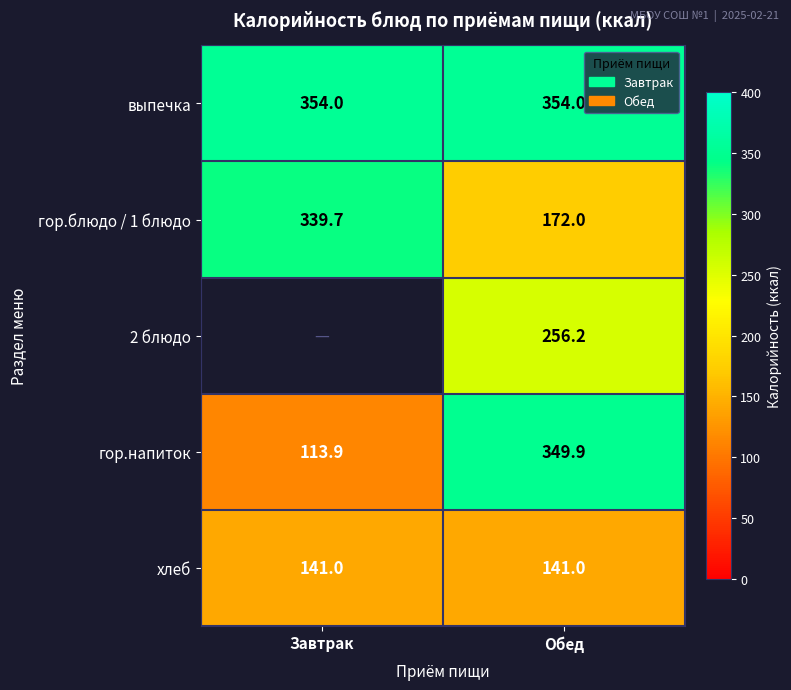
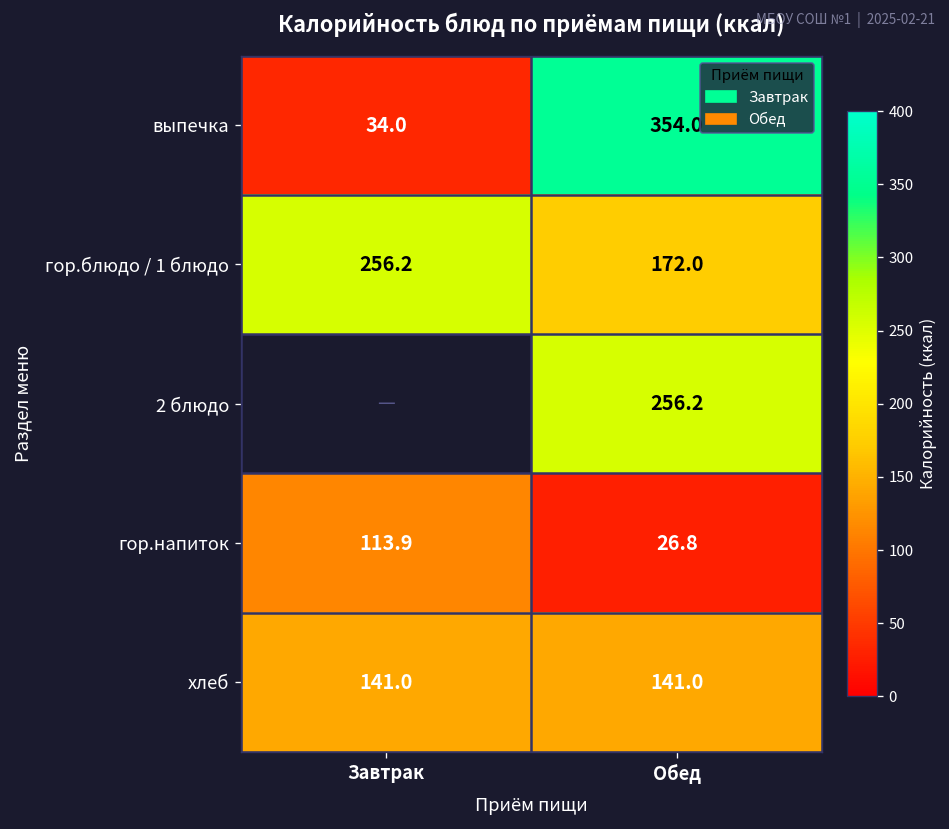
выпечка, Завтрак: 354.0 -> 34.0
гор.блюдо / 1 блюдо, Завтрак: 339.7 -> 256.2
гор.напиток, Обед: 349.9 -> 26.8
